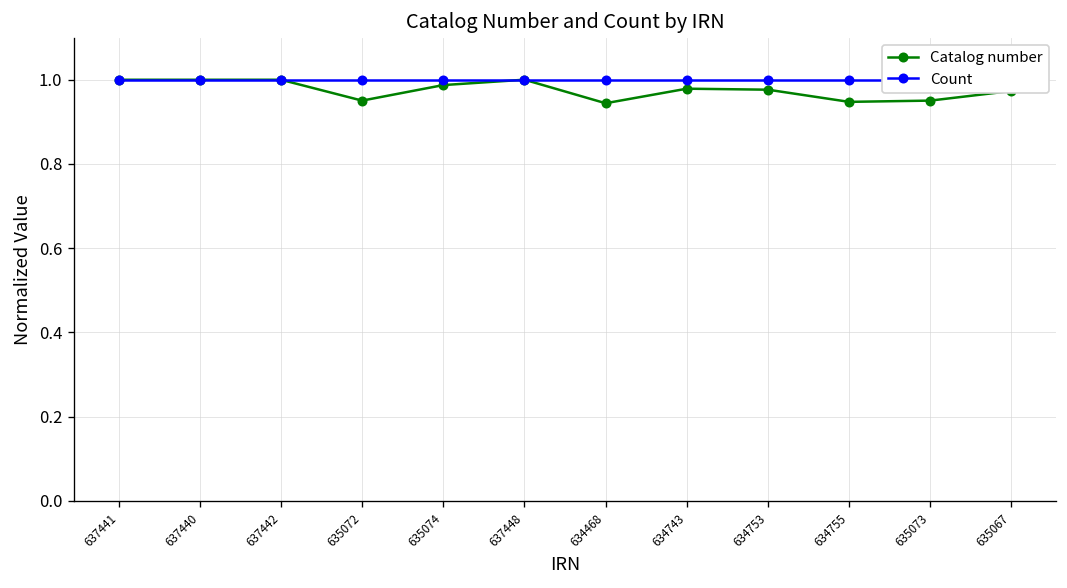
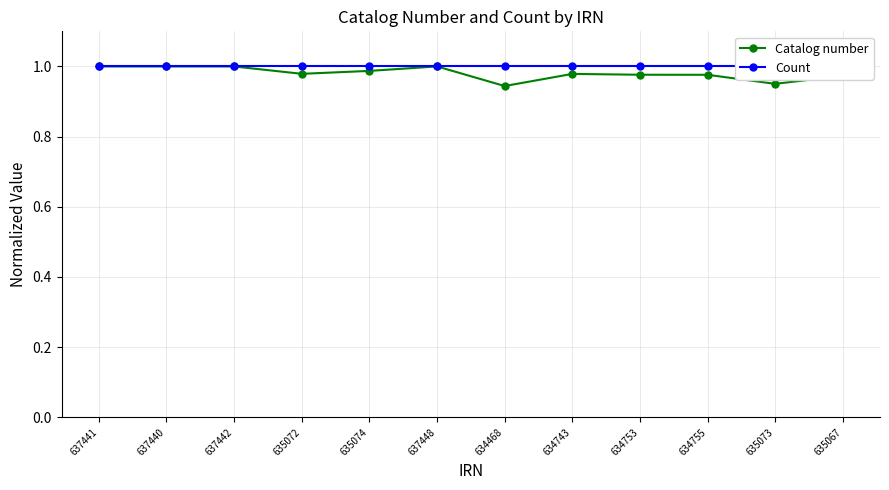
Catalog number, 635072: 0.95 -> 0.98
Catalog number, 634755: 0.95 -> 0.98
